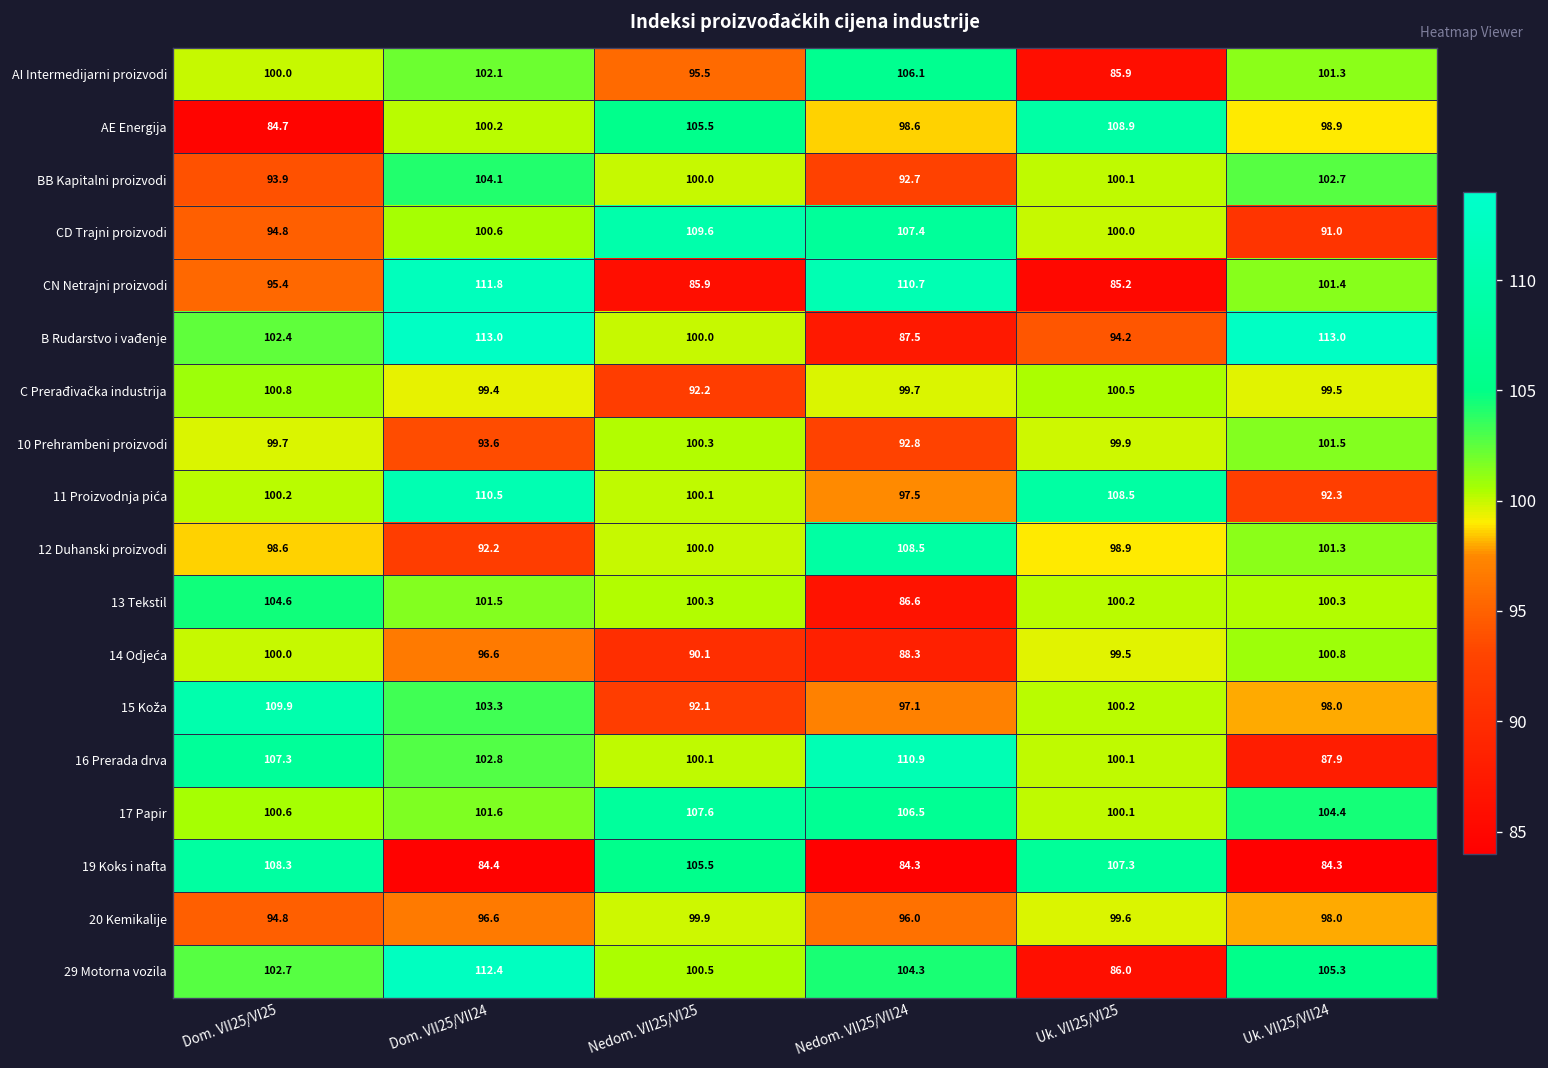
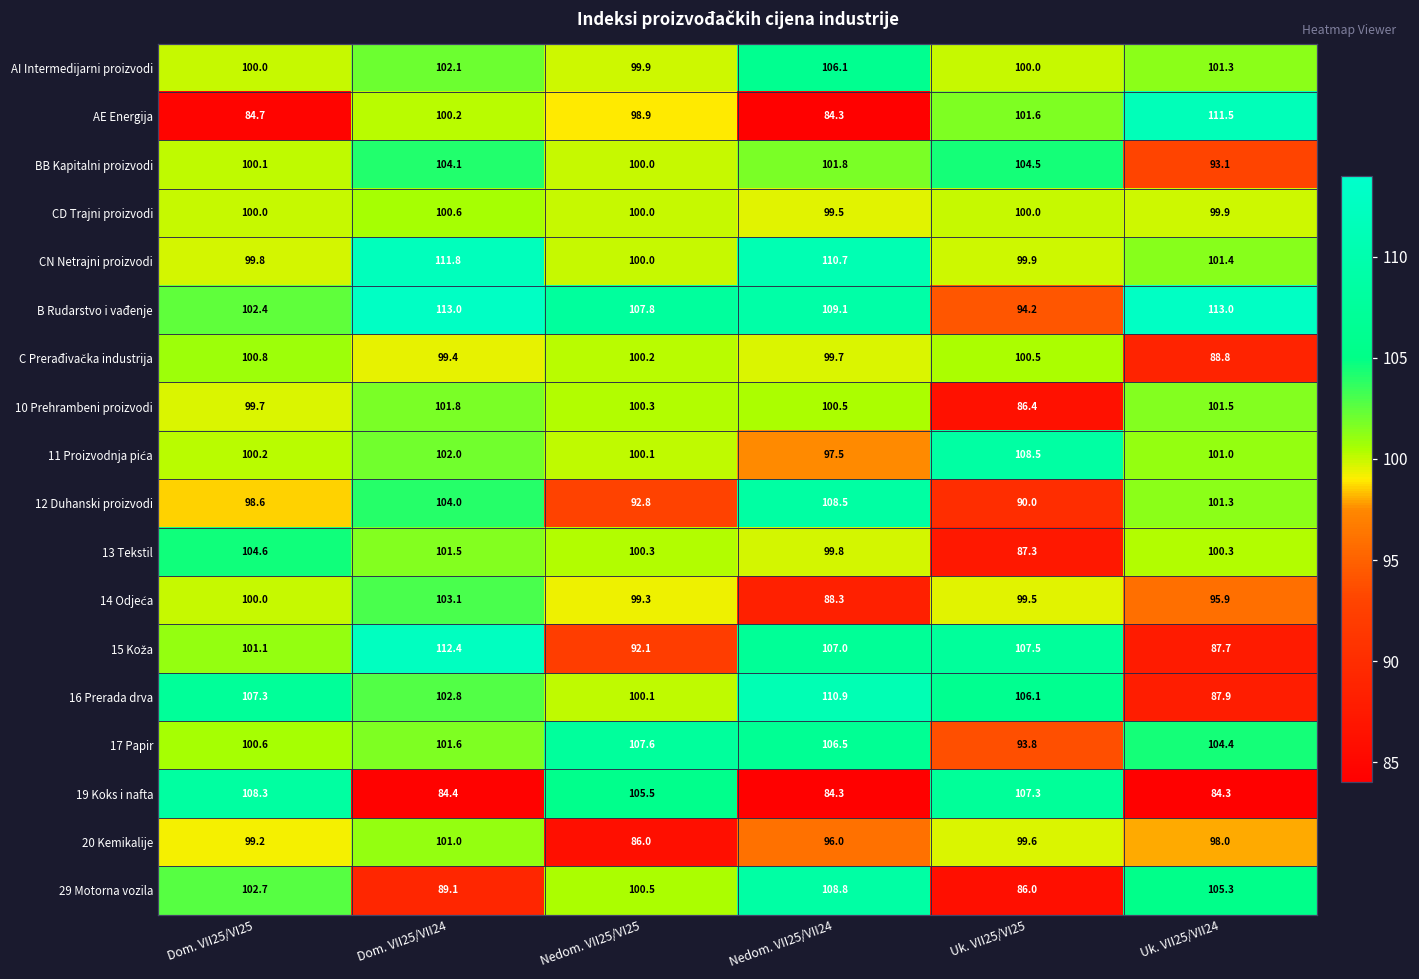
AI Intermedijarni proizvodi, Nedom. VII25/VI25: 95.5 -> 99.9
AI Intermedijarni proizvodi, Uk. VII25/VI25: 85.9 -> 100.0
AE Energija, Nedom. VII25/VI25: 105.5 -> 98.9
AE Energija, Nedom. VII25/VII24: 98.6 -> 84.3
AE Energija, Uk. VII25/VI25: 108.9 -> 101.6
AE Energija, Uk. VII25/VII24: 98.9 -> 111.5
BB Kapitalni proizvodi, Dom. VII25/VI25: 93.9 -> 100.1
BB Kapitalni proizvodi, Nedom. VII25/VII24: 92.7 -> 101.8
BB Kapitalni proizvodi, Uk. VII25/VI25: 100.1 -> 104.5
BB Kapitalni proizvodi, Uk. VII25/VII24: 102.7 -> 93.1
CD Trajni proizvodi, Dom. VII25/VI25: 94.8 -> 100.0
CD Trajni proizvodi, Nedom. VII25/VI25: 109.6 -> 100.0
CD Trajni proizvodi, Nedom. VII25/VII24: 107.4 -> 99.5
CD Trajni proizvodi, Uk. VII25/VII24: 91.0 -> 99.9
CN Netrajni proizvodi, Dom. VII25/VI25: 95.4 -> 99.8
CN Netrajni proizvodi, Nedom. VII25/VI25: 85.9 -> 100.0
CN Netrajni proizvodi, Uk. VII25/VI25: 85.2 -> 99.9
B Rudarstvo i vađenje, Nedom. VII25/VI25: 100.0 -> 107.8
B Rudarstvo i vađenje, Nedom. VII25/VII24: 87.5 -> 109.1
C Prerađivačka industrija, Nedom. VII25/VI25: 92.2 -> 100.2
C Prerađivačka industrija, Uk. VII25/VII24: 99.5 -> 88.8
10 Prehrambeni proizvodi, Dom. VII25/VII24: 93.6 -> 101.8
10 Prehrambeni proizvodi, Nedom. VII25/VII24: 92.8 -> 100.5
10 Prehrambeni proizvodi, Uk. VII25/VI25: 99.9 -> 86.4
11 Proizvodnja pića, Dom. VII25/VII24: 110.5 -> 102.0
11 Proizvodnja pića, Uk. VII25/VII24: 92.3 -> 101.0
12 Duhanski proizvodi, Dom. VII25/VII24: 92.2 -> 104.0
12 Duhanski proizvodi, Nedom. VII25/VI25: 100.0 -> 92.8
12 Duhanski proizvodi, Uk. VII25/VI25: 98.9 -> 90.0
13 Tekstil, Nedom. VII25/VII24: 86.6 -> 99.8
13 Tekstil, Uk. VII25/VI25: 100.2 -> 87.3
14 Odjeća, Dom. VII25/VII24: 96.6 -> 103.1
14 Odjeća, Nedom. VII25/VI25: 90.1 -> 99.3
14 Odjeća, Uk. VII25/VII24: 100.8 -> 95.9
15 Koža, Dom. VII25/VI25: 109.9 -> 101.1
15 Koža, Dom. VII25/VII24: 103.3 -> 112.4
15 Koža, Nedom. VII25/VII24: 97.1 -> 107.0
15 Koža, Uk. VII25/VI25: 100.2 -> 107.5
15 Koža, Uk. VII25/VII24: 98.0 -> 87.7
16 Prerada drva, Uk. VII25/VI25: 100.1 -> 106.1
17 Papir, Uk. VII25/VI25: 100.1 -> 93.8
20 Kemikalije, Dom. VII25/VI25: 94.8 -> 99.2
20 Kemikalije, Dom. VII25/VII24: 96.6 -> 101.0
20 Kemikalije, Nedom. VII25/VI25: 99.9 -> 86.0
29 Motorna vozila, Dom. VII25/VII24: 112.4 -> 89.1
29 Motorna vozila, Nedom. VII25/VII24: 104.3 -> 108.8
